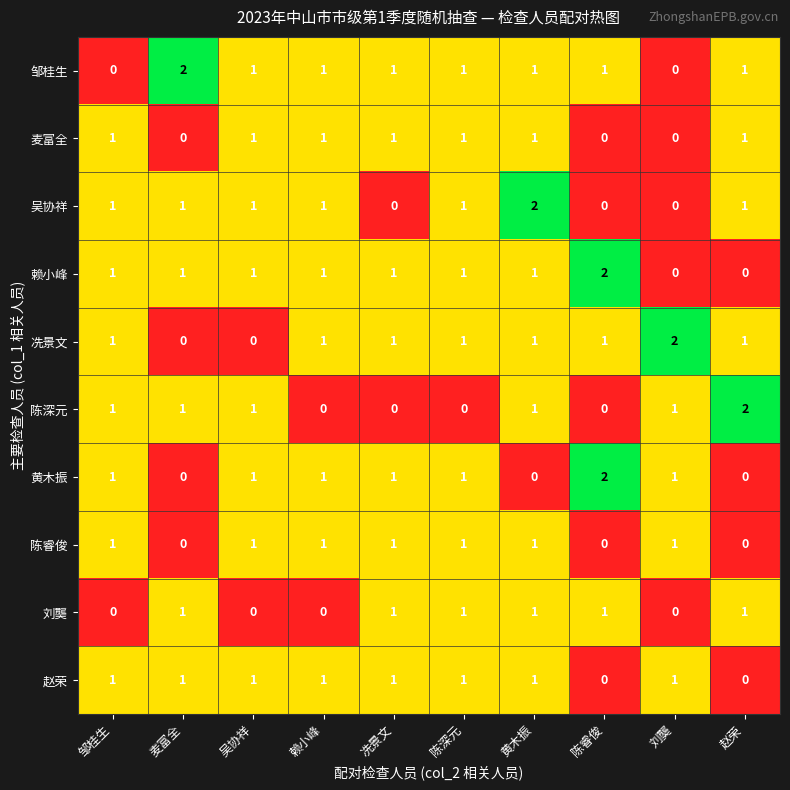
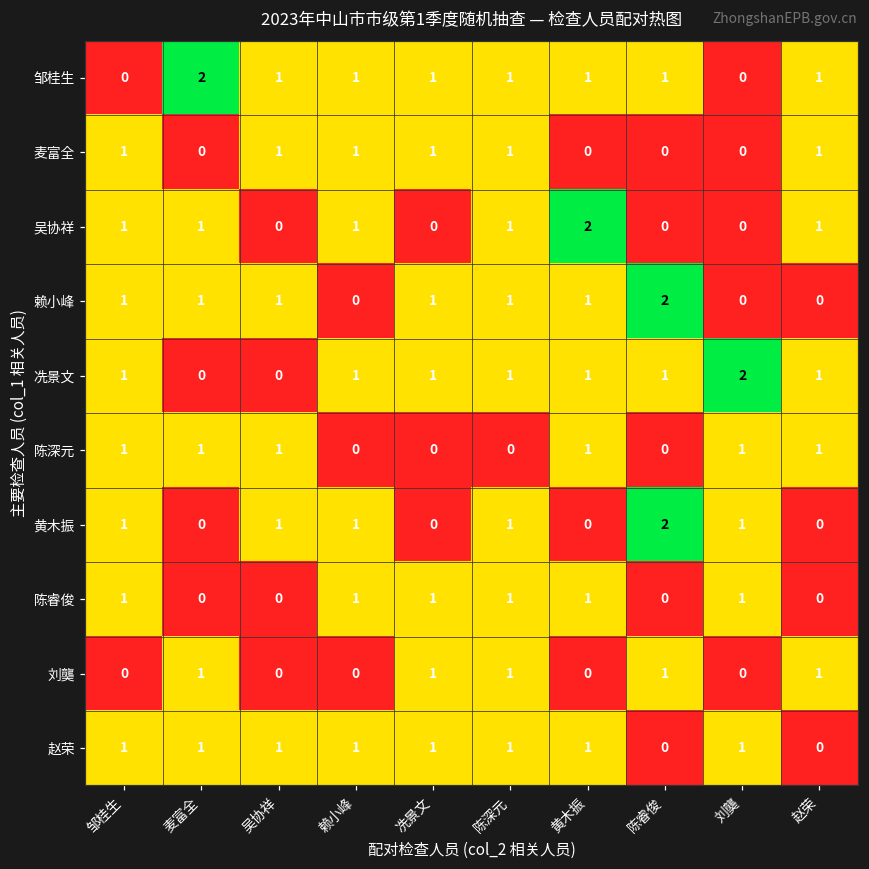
麦富全, 黄木振: 1 -> 0
吴协祥, 吴协祥: 1 -> 0
赖小峰, 赖小峰: 1 -> 0
陈深元, 赵荣: 2 -> 1
黄木振, 冼景文: 1 -> 0
陈睿俊, 吴协祥: 1 -> 0
刘龑, 黄木振: 1 -> 0
